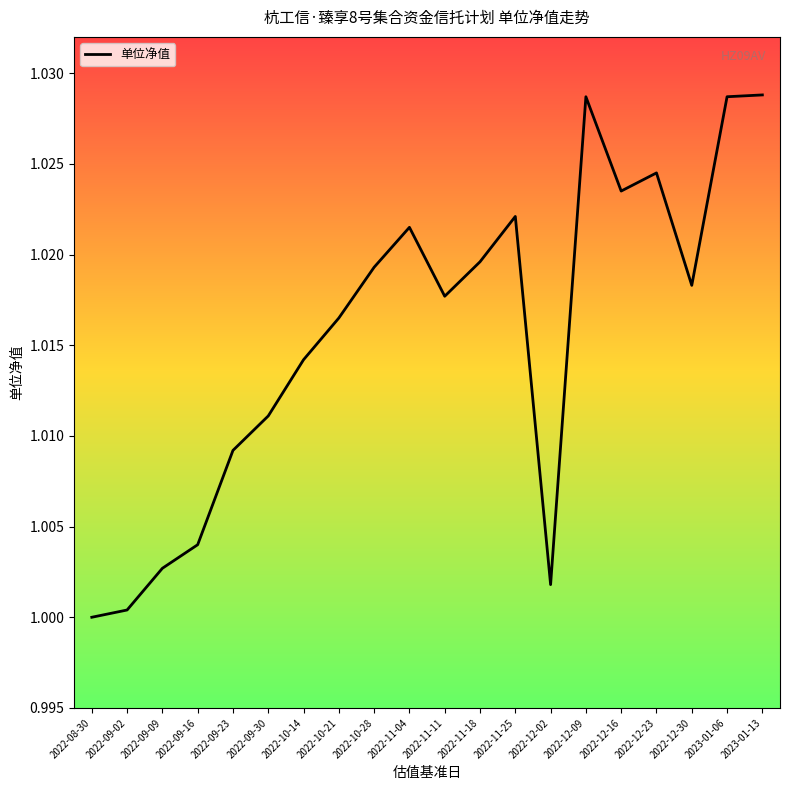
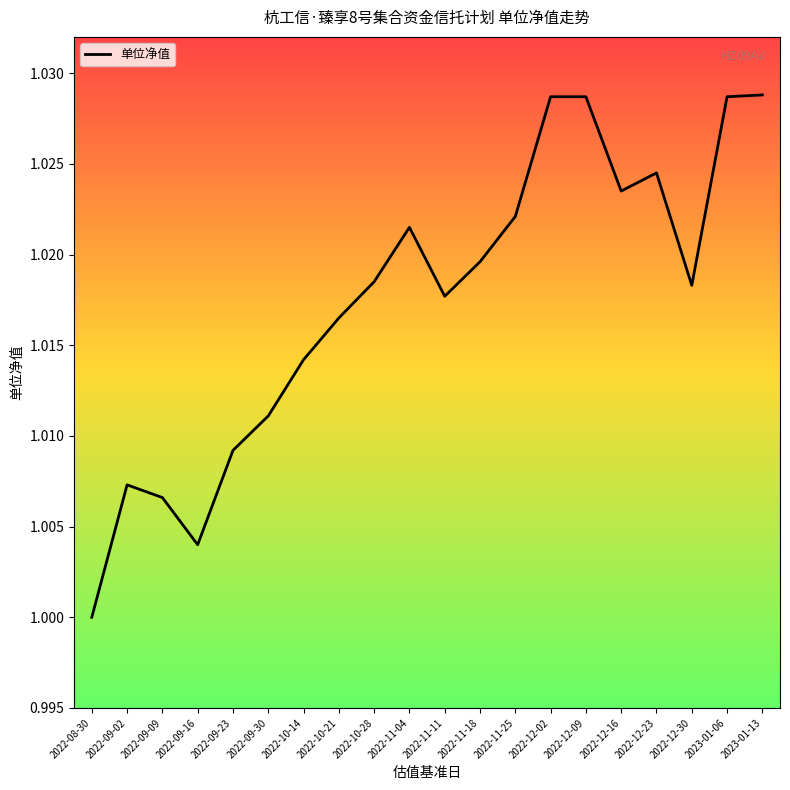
2022-09-02: 1.0004 -> 1.0073
2022-09-09: 1.0027 -> 1.0066
2022-10-28: 1.0193 -> 1.0185
2022-12-02: 1.0018 -> 1.0287
